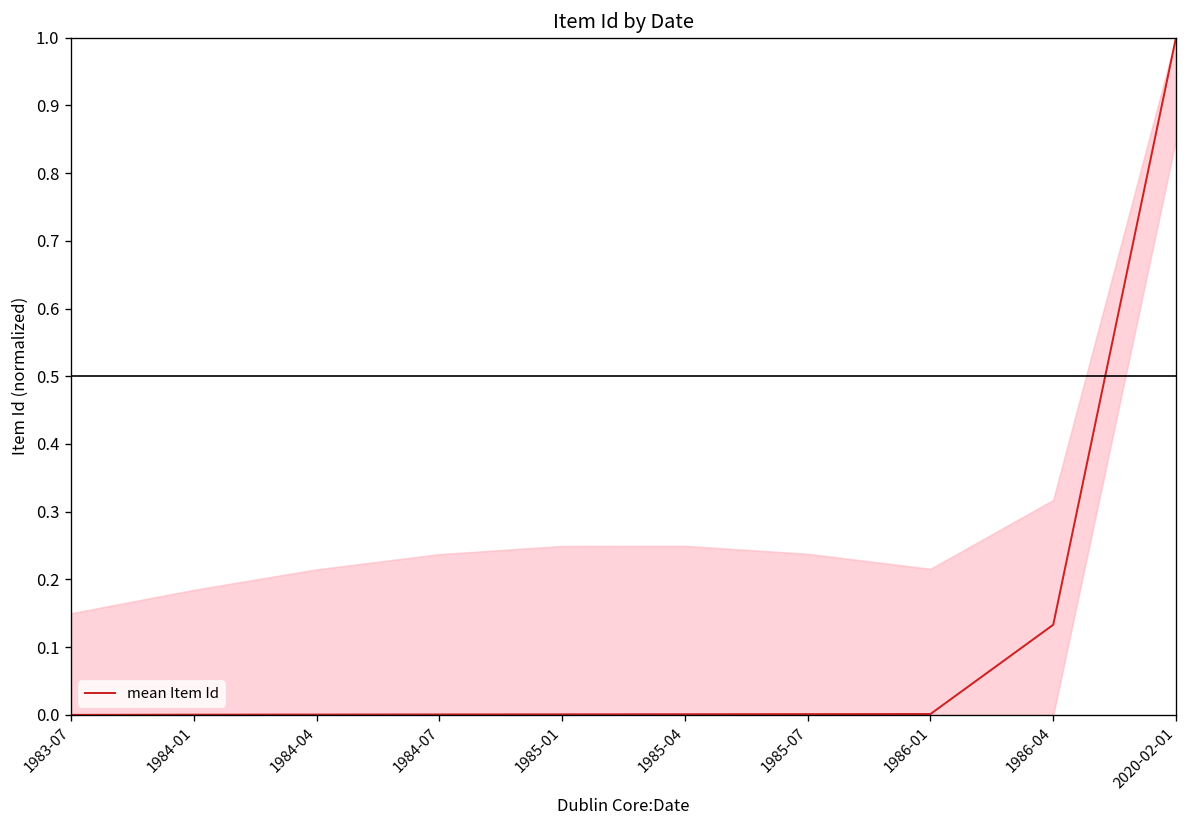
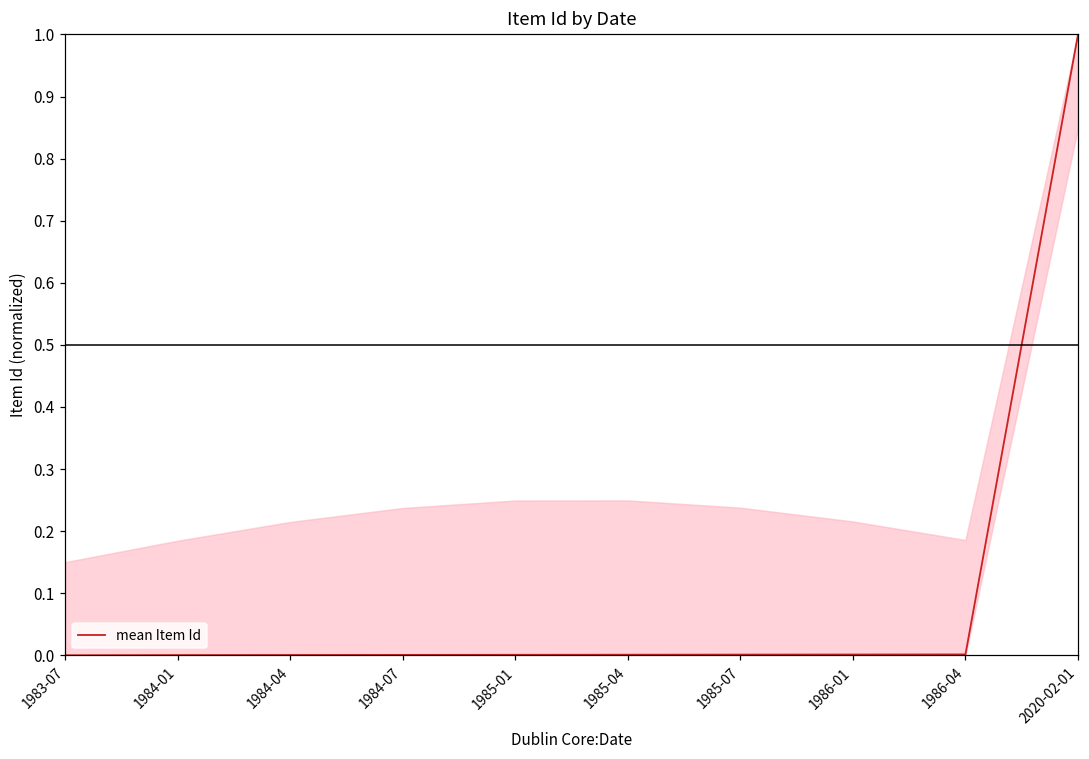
mean Item Id, 1986-04: 0.13 -> 0.00
